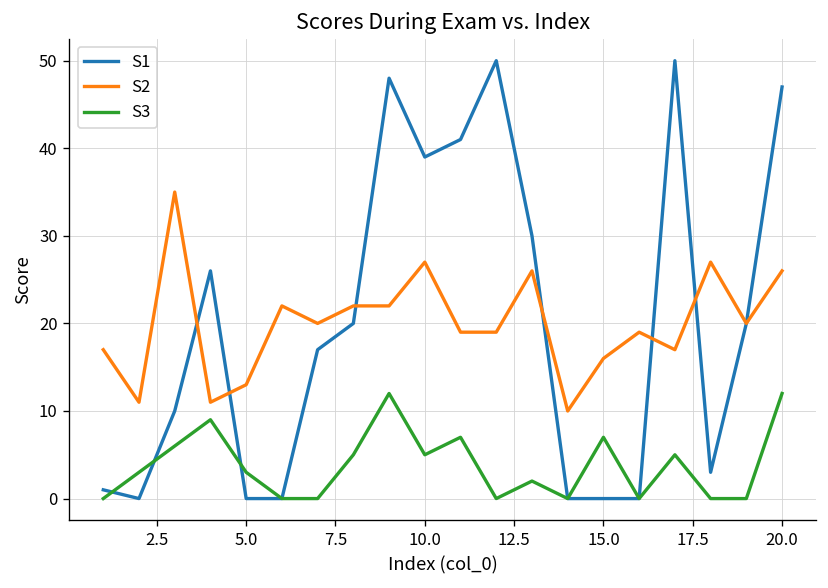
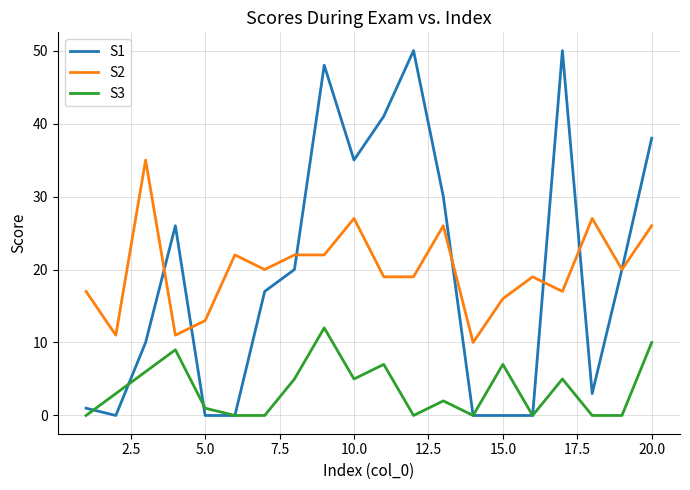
S3, 5.0: 3 -> 1
S1, 10.0: 39 -> 35
S1, 20.0: 47 -> 38
S3, 20.0: 12 -> 10
